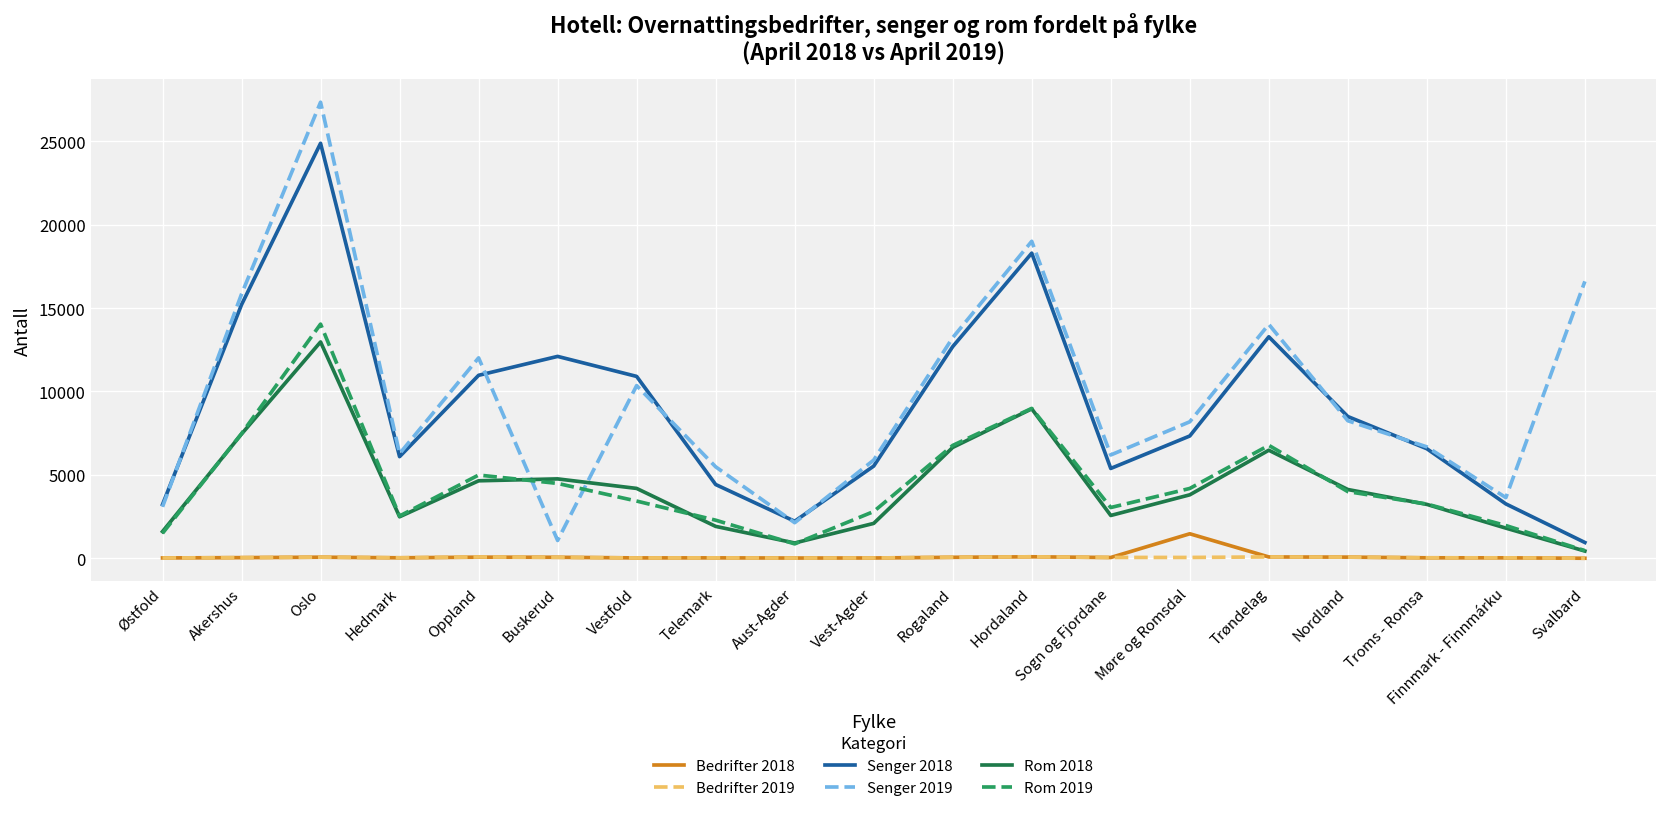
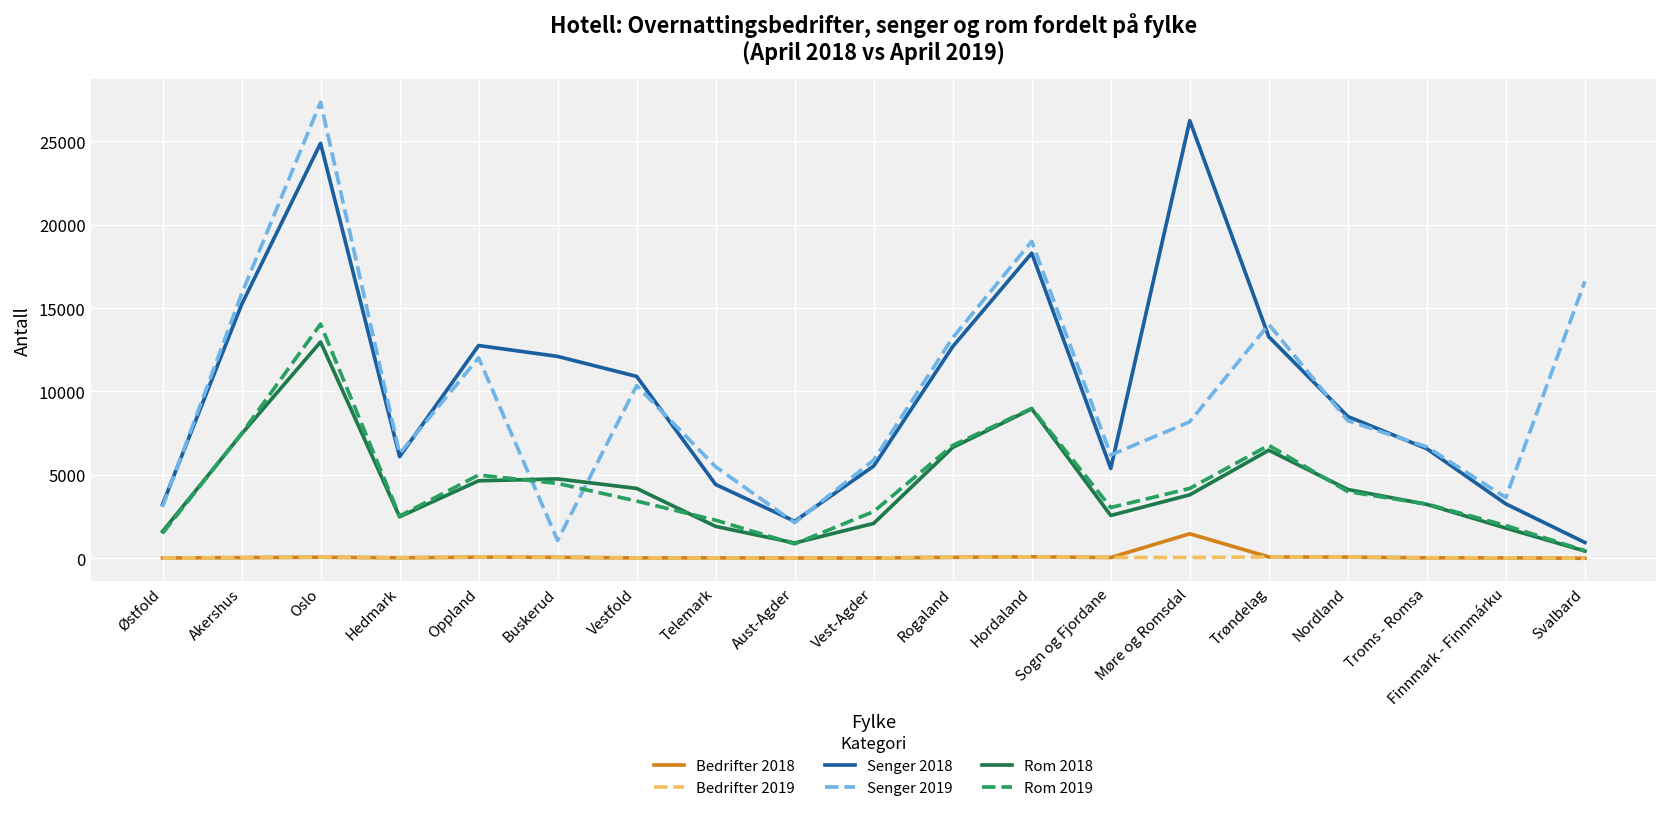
Senger 2018, Oppland: 11000 -> 12800
Senger 2018, Møre og Romsdal: 7300 -> 26200
